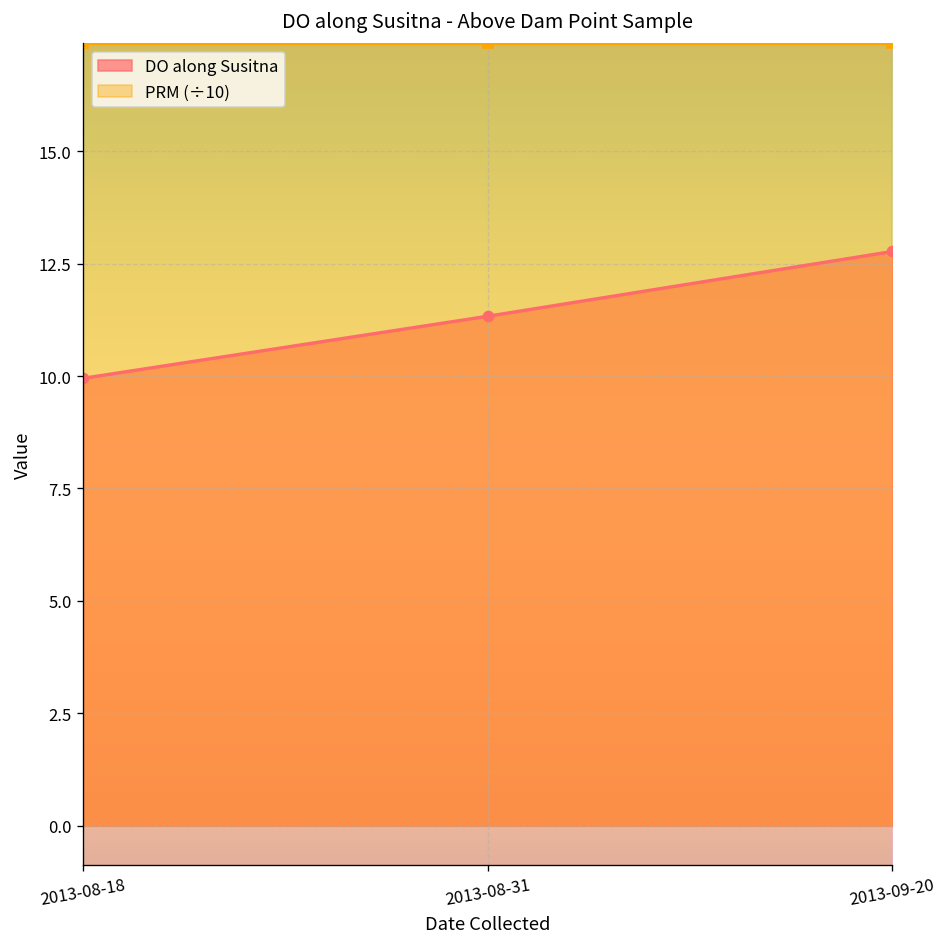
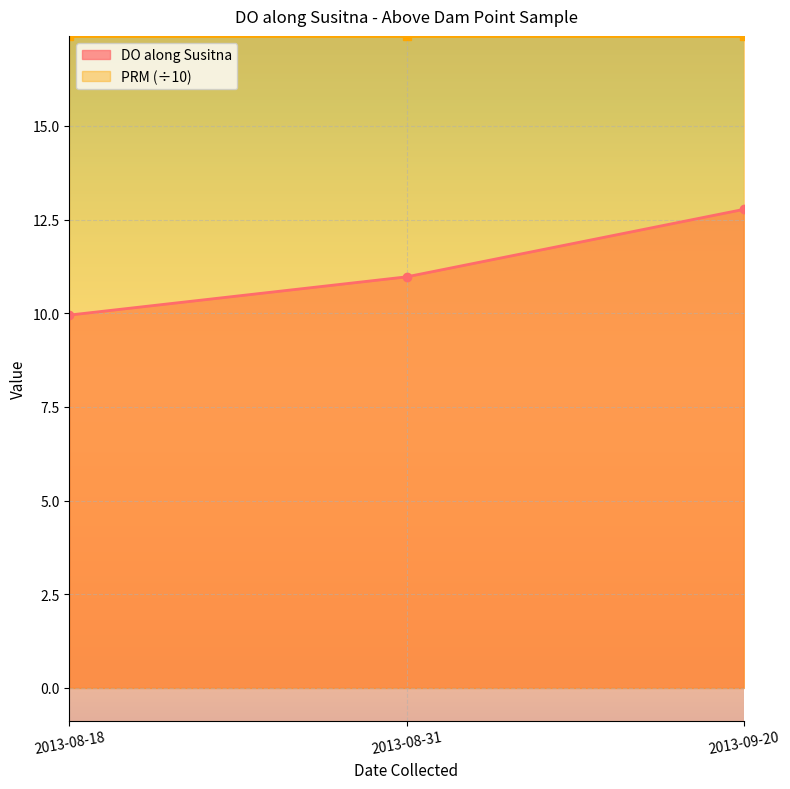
DO along Susitna, 2013-08-31: 11.3 -> 11.0
